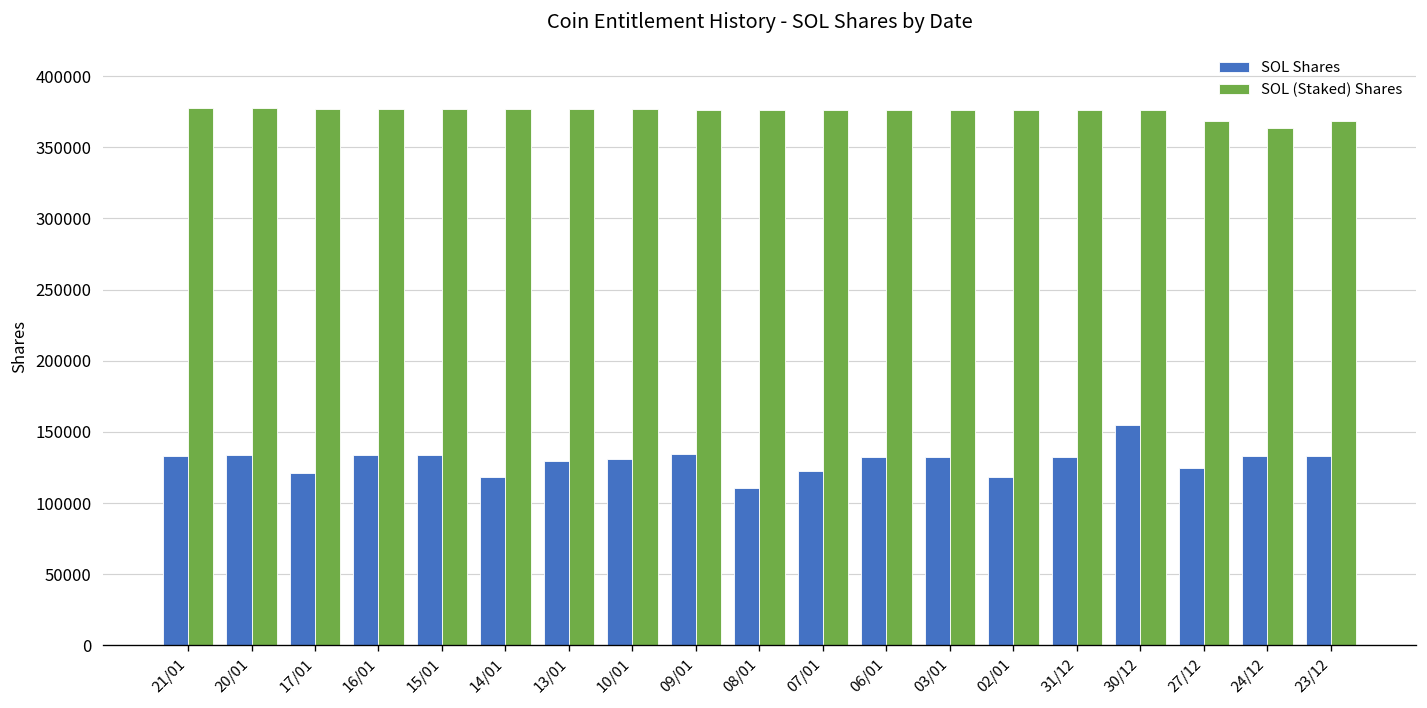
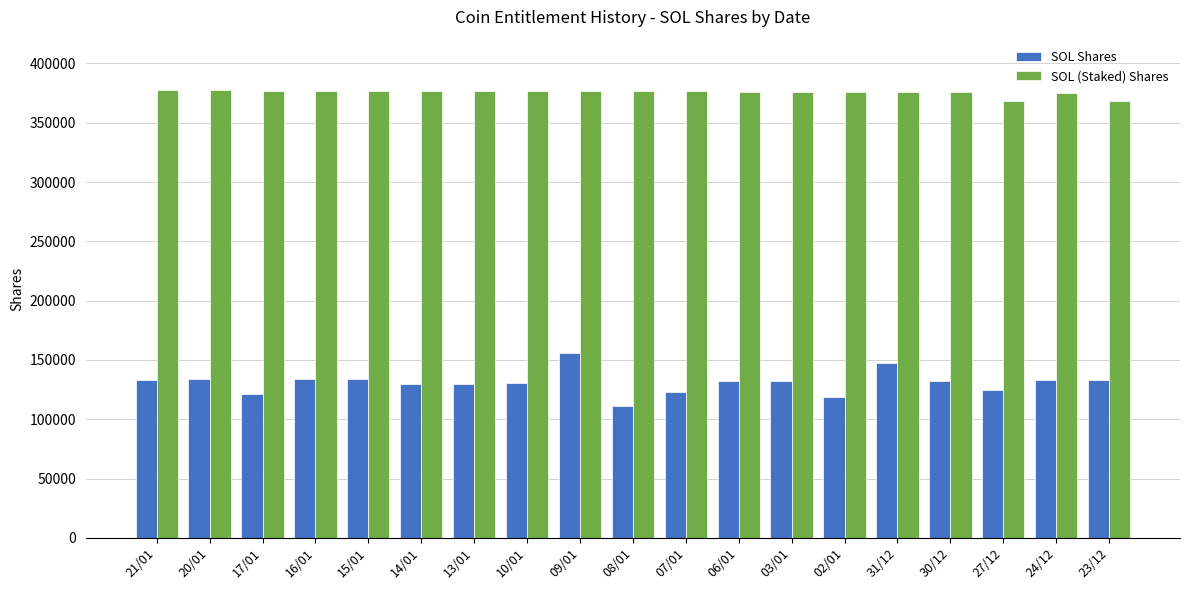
SOL Shares, 14/01: 119000 -> 129000
SOL Shares, 09/01: 134000 -> 156000
SOL Shares, 31/12: 132000 -> 147000
SOL Shares, 30/12: 155000 -> 132000
SOL (Staked) Shares, 24/12: 364000 -> 375000
